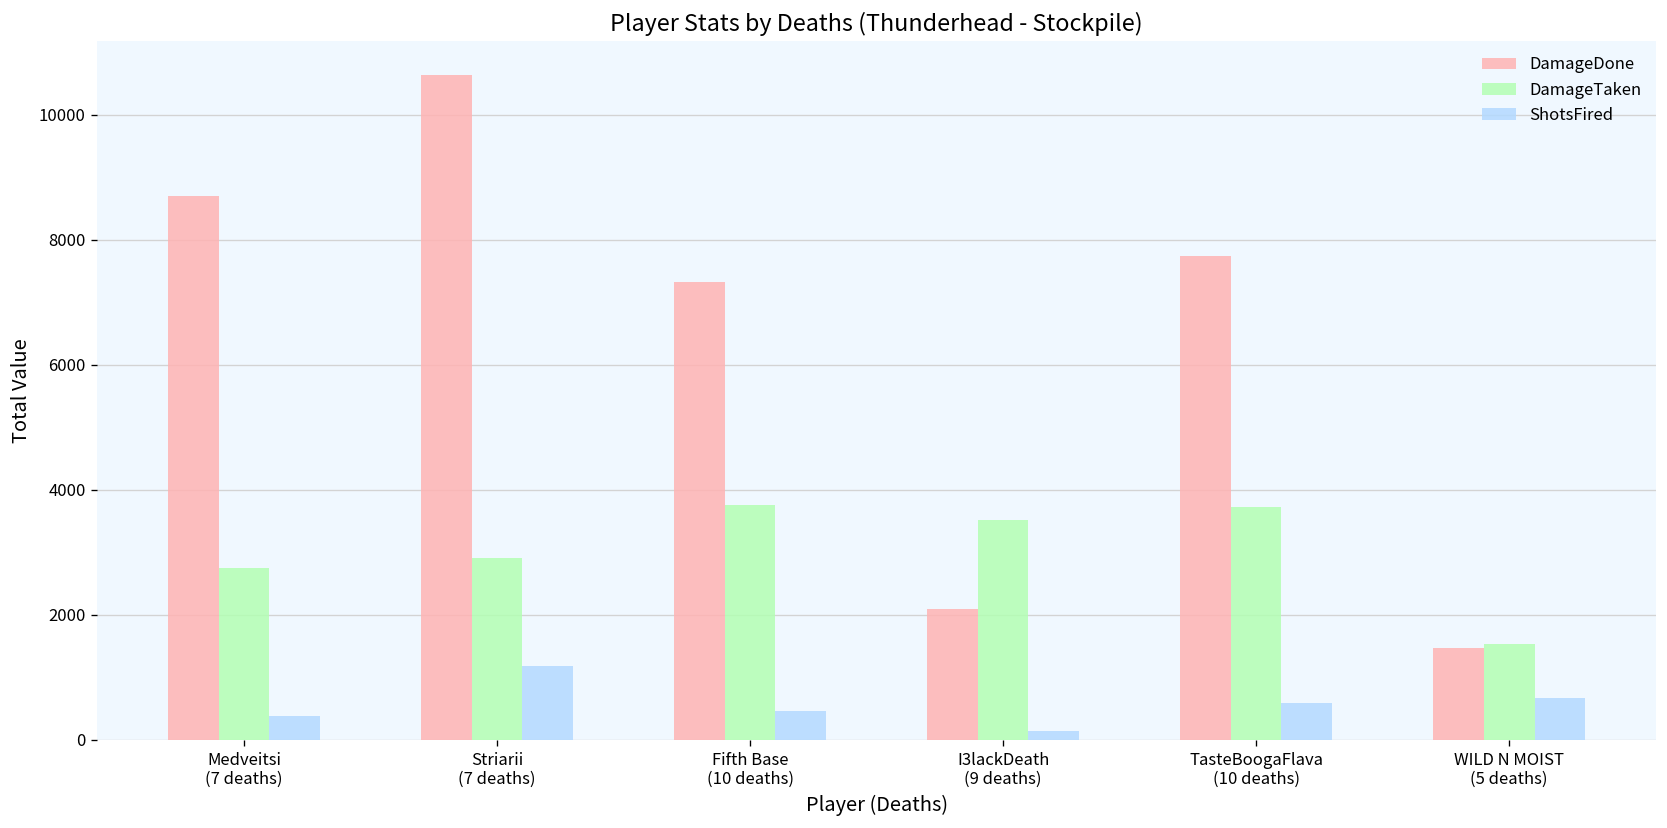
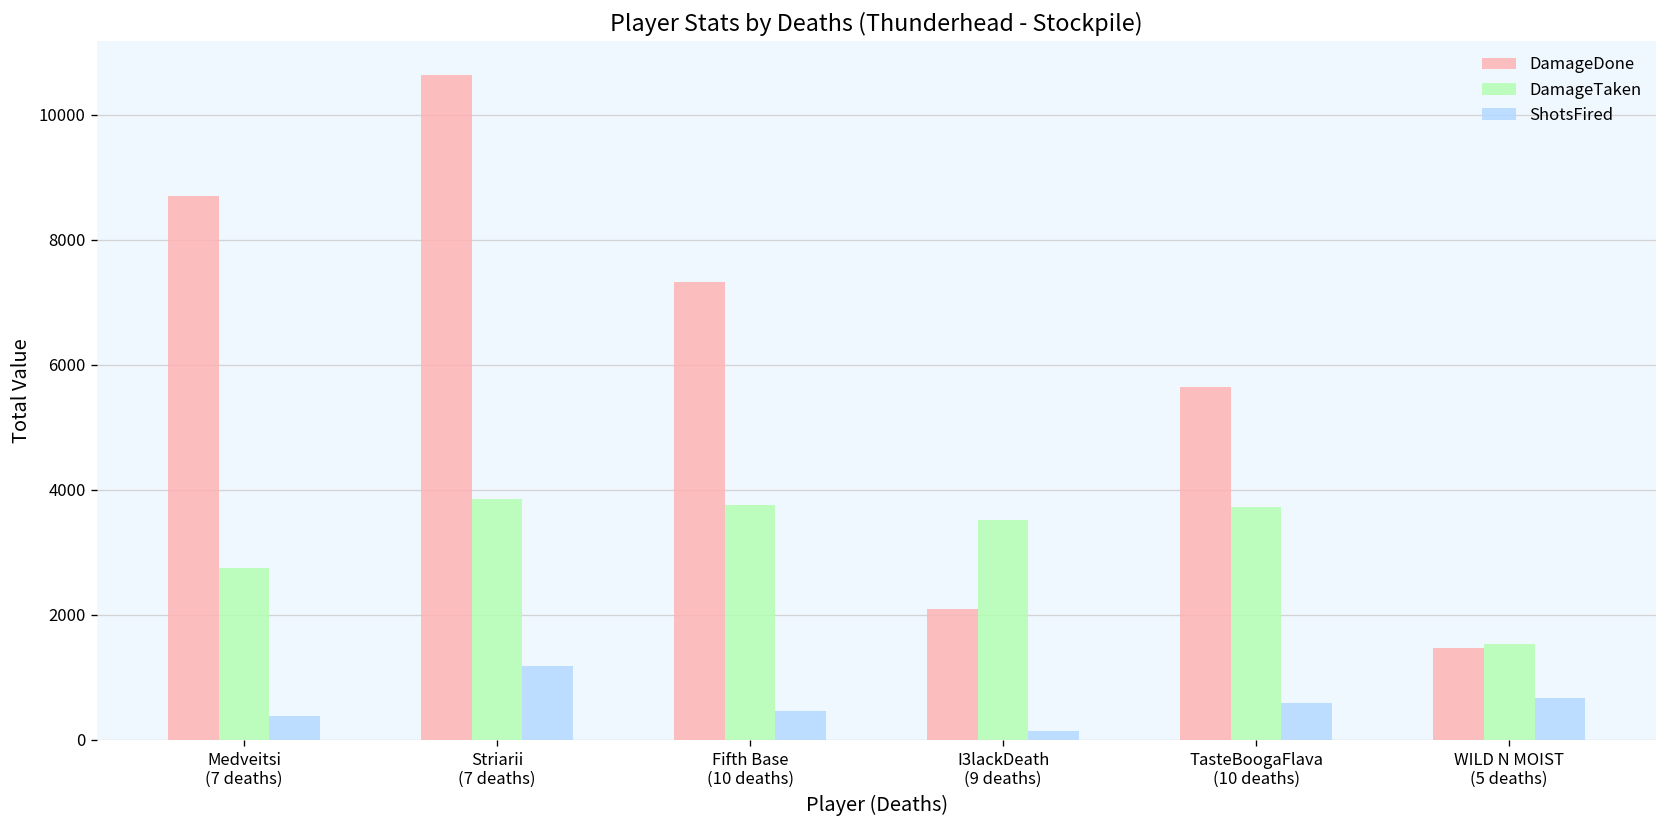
DamageTaken, Striarii (7 deaths): 2900 -> 3900
DamageDone, TasteBoogaFlava (10 deaths): 7700 -> 5700
